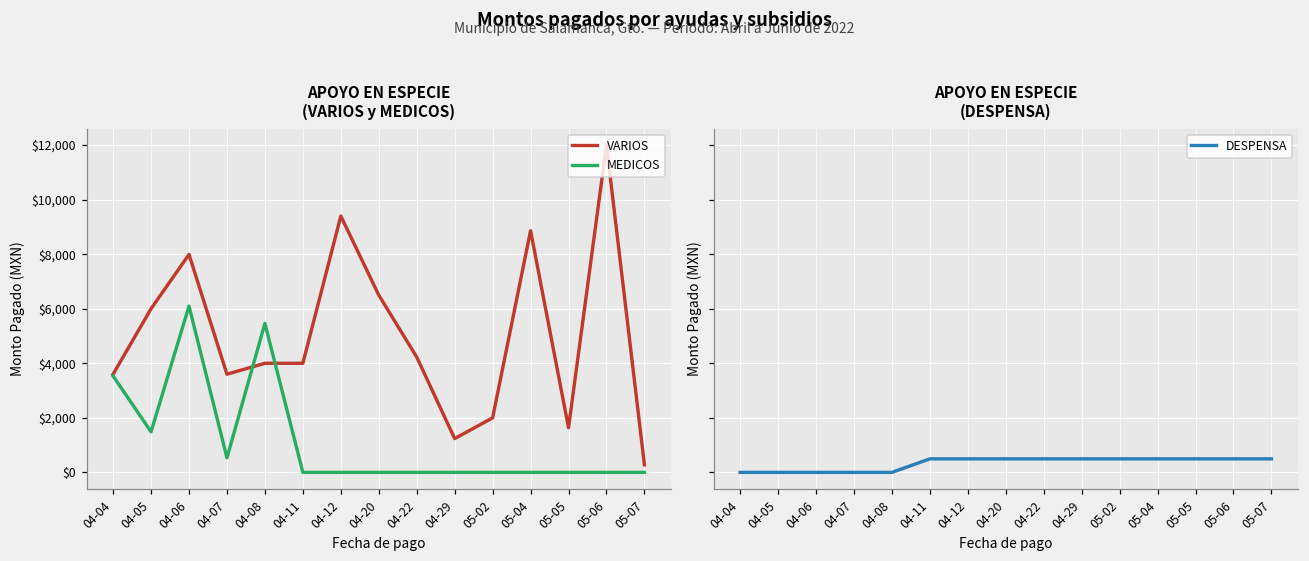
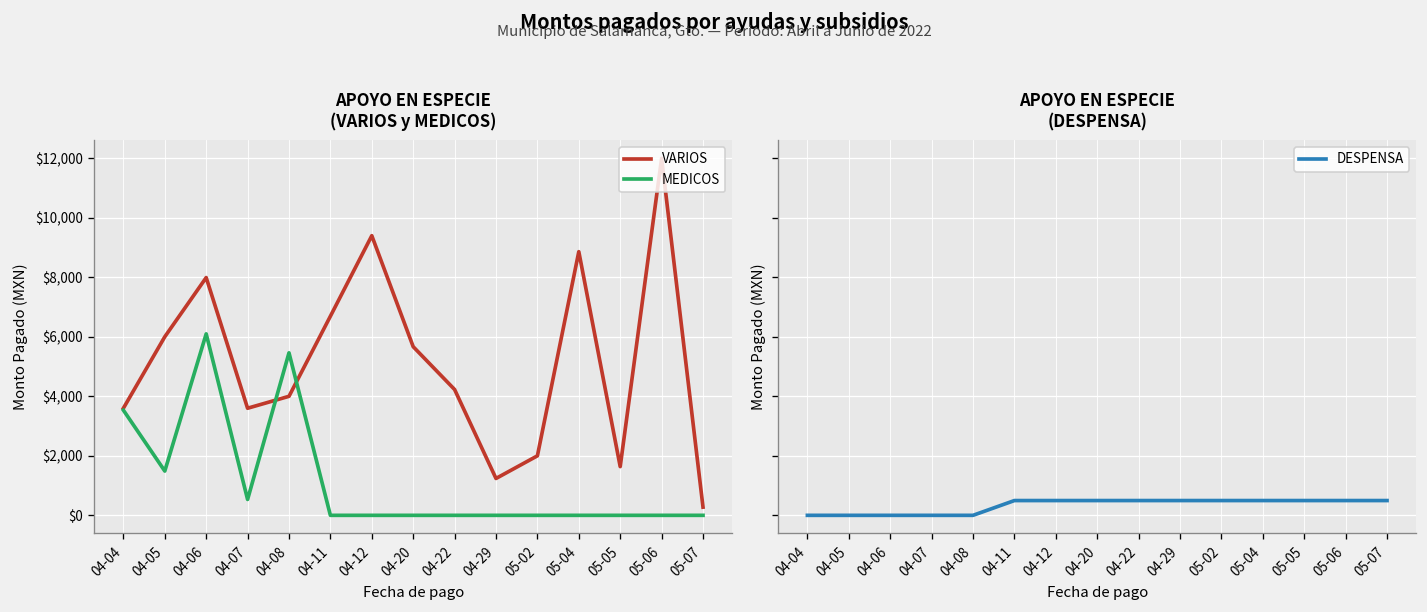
APOYO EN ESPECIE (VARIOS y MEDICOS), VARIOS, 04-11: $4,000 -> $6,700
APOYO EN ESPECIE (VARIOS y MEDICOS), VARIOS, 04-20: $6,500 -> $5,700
